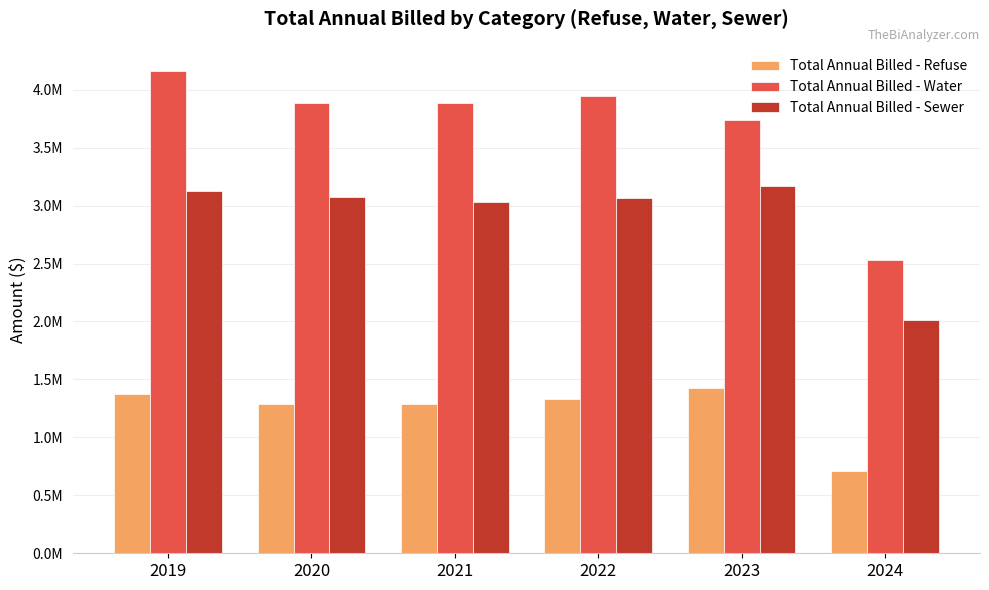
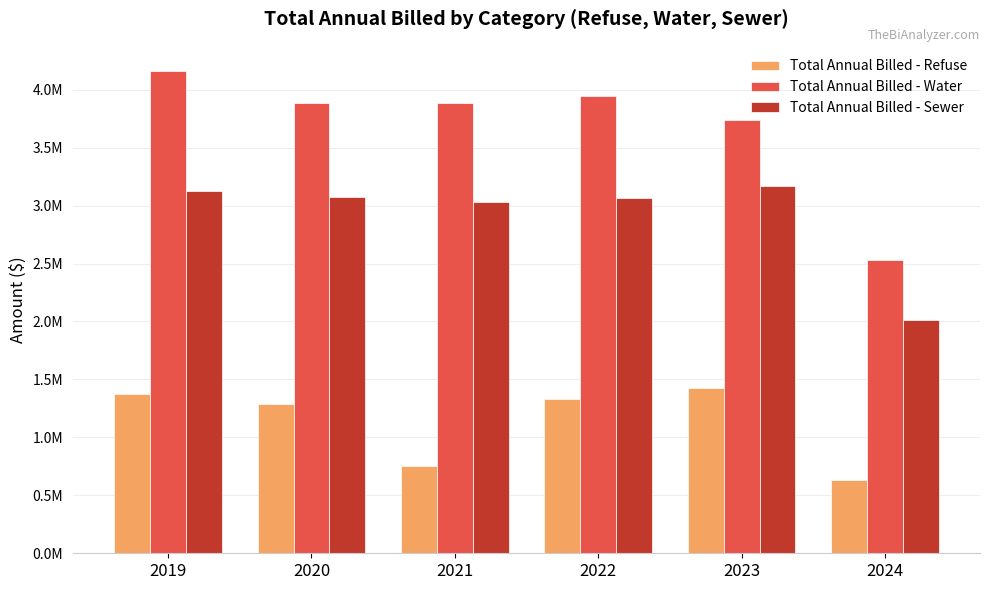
Total Annual Billed - Refuse, 2021: 1290000 -> 750000
Total Annual Billed - Refuse, 2024: 710000 -> 630000
